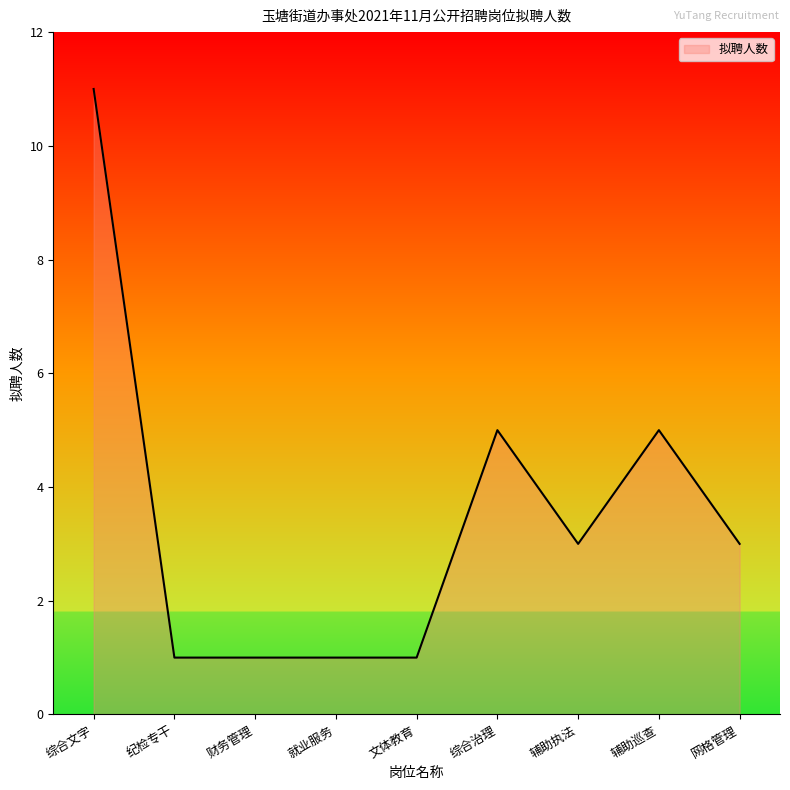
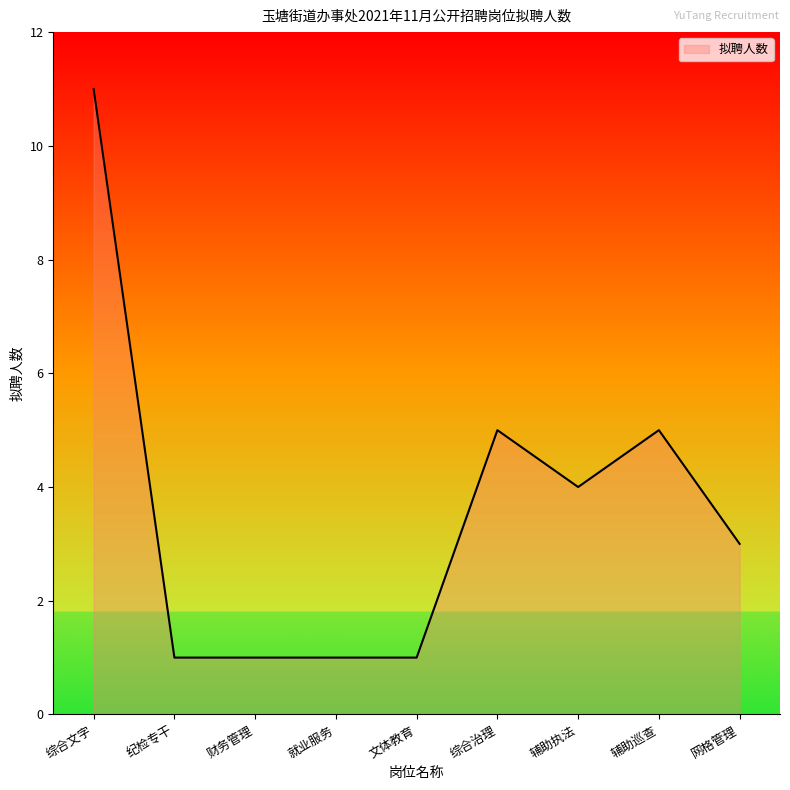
辅助执法: 3 -> 4
